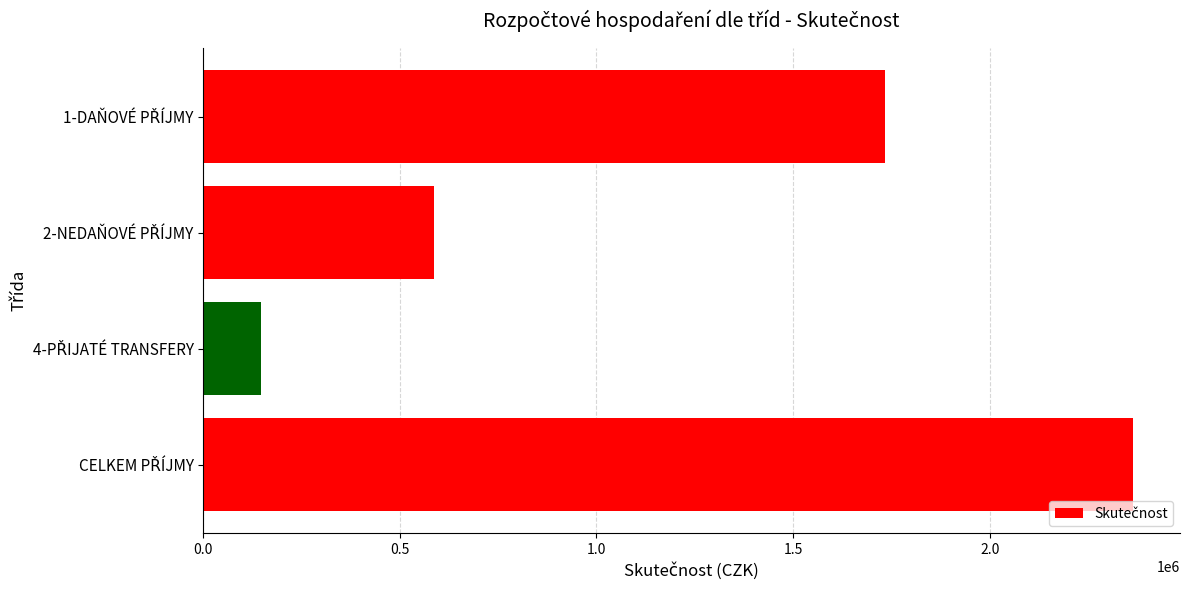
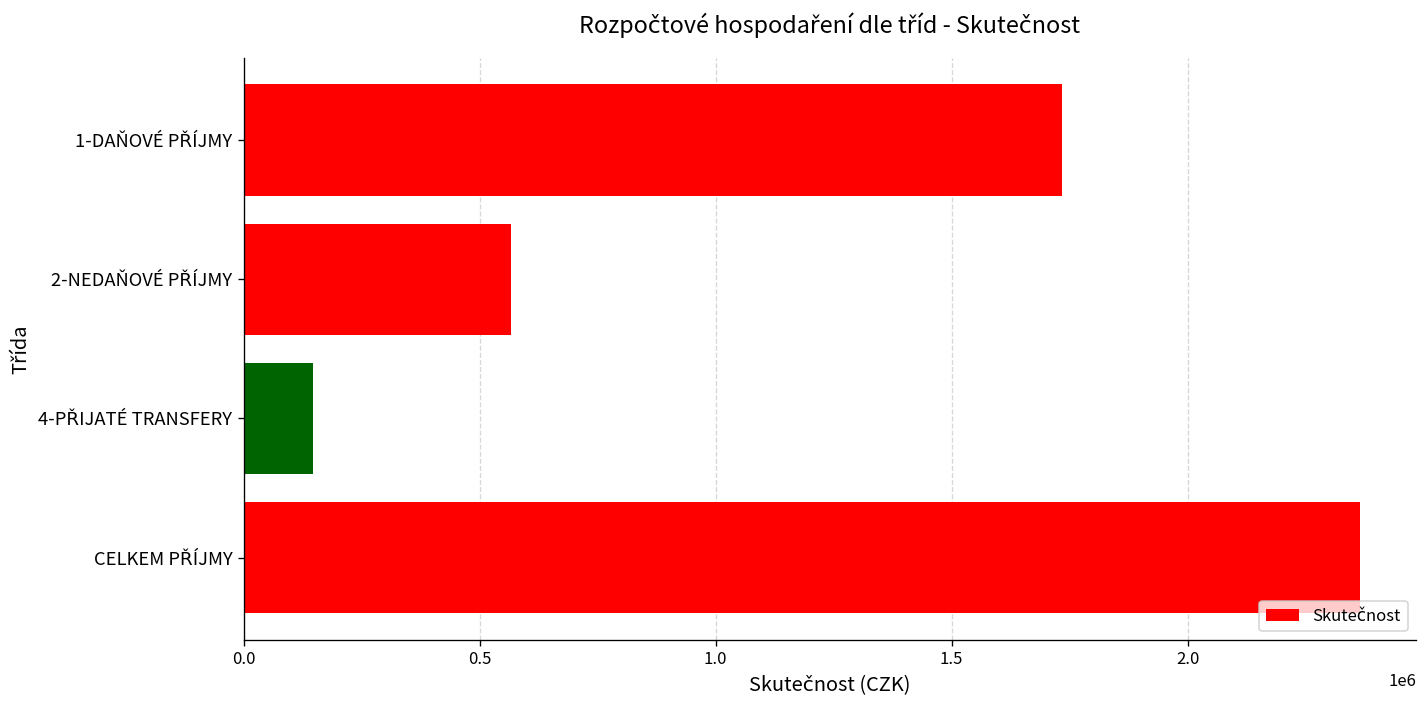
2-NEDAŇOVÉ PŘÍJMY: 590000 -> 570000
